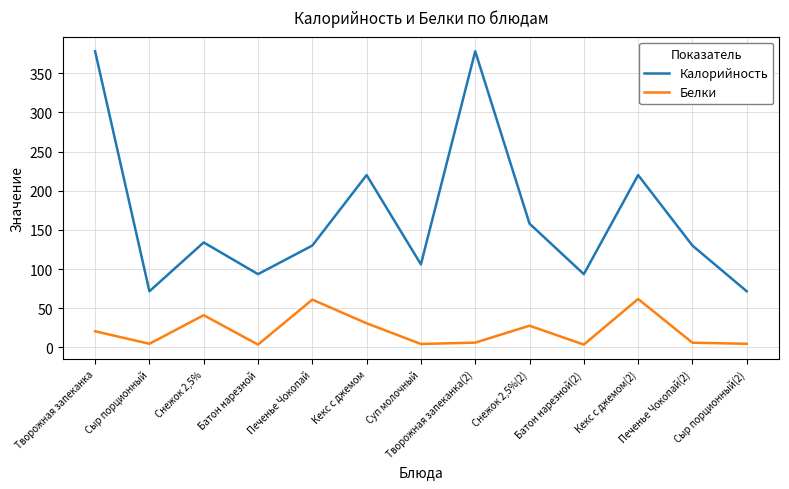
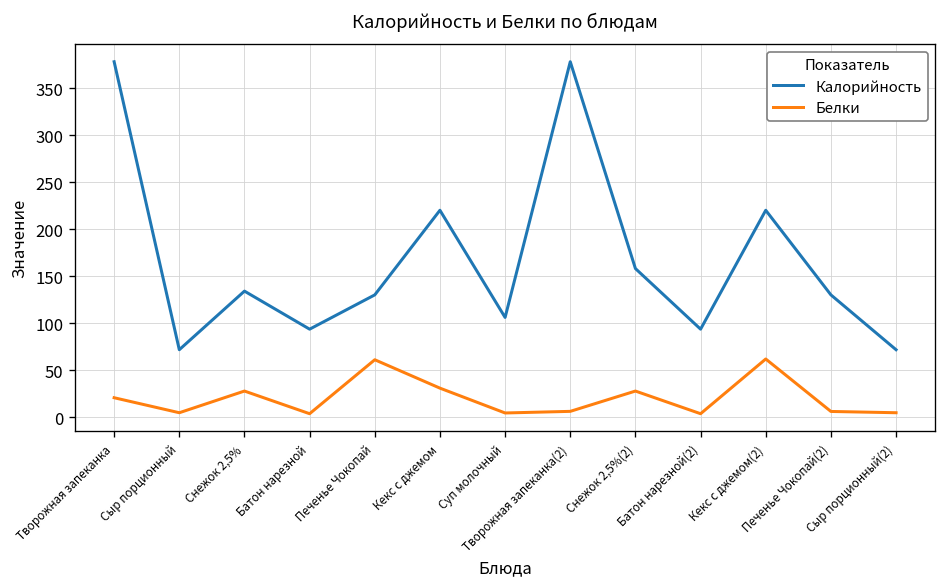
Белки, Снежок 2,5%: 40 -> 30
